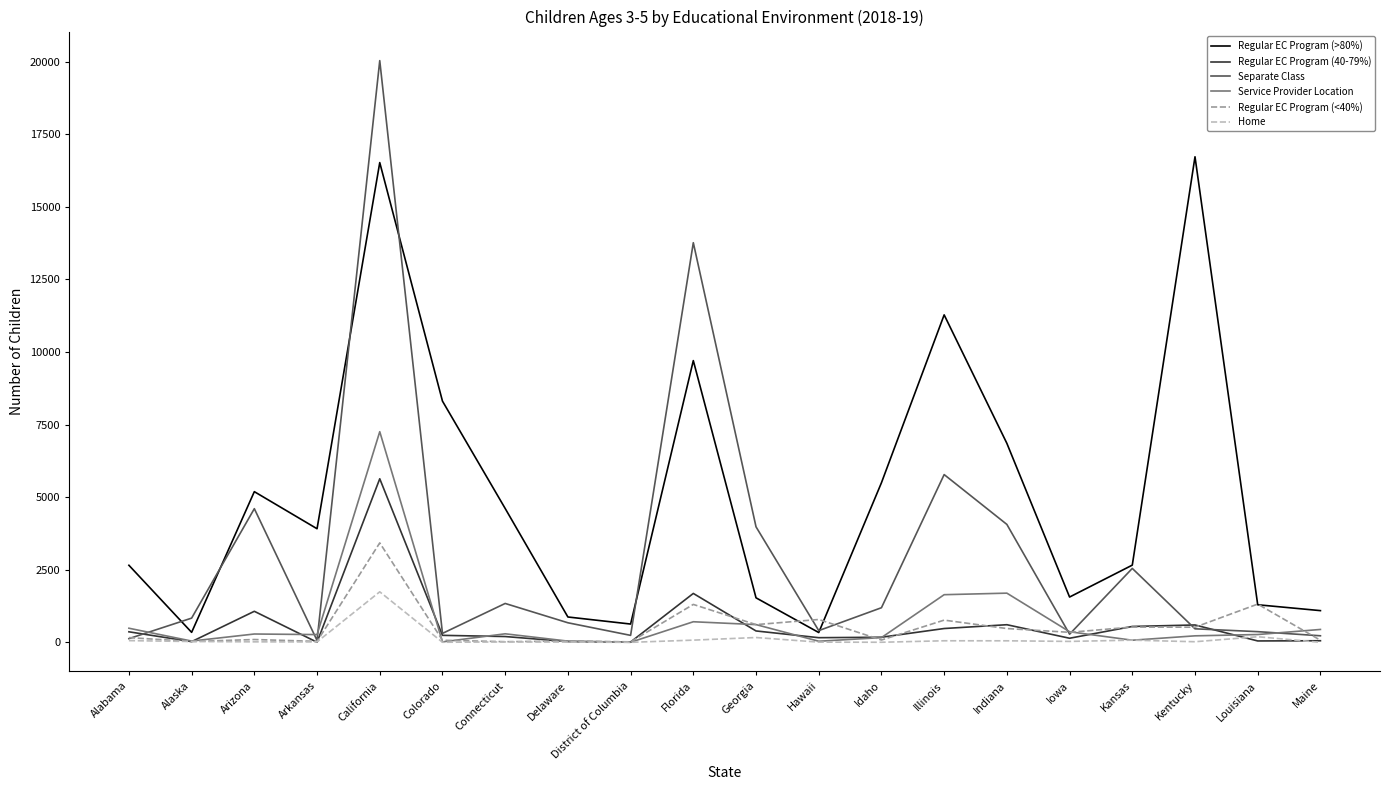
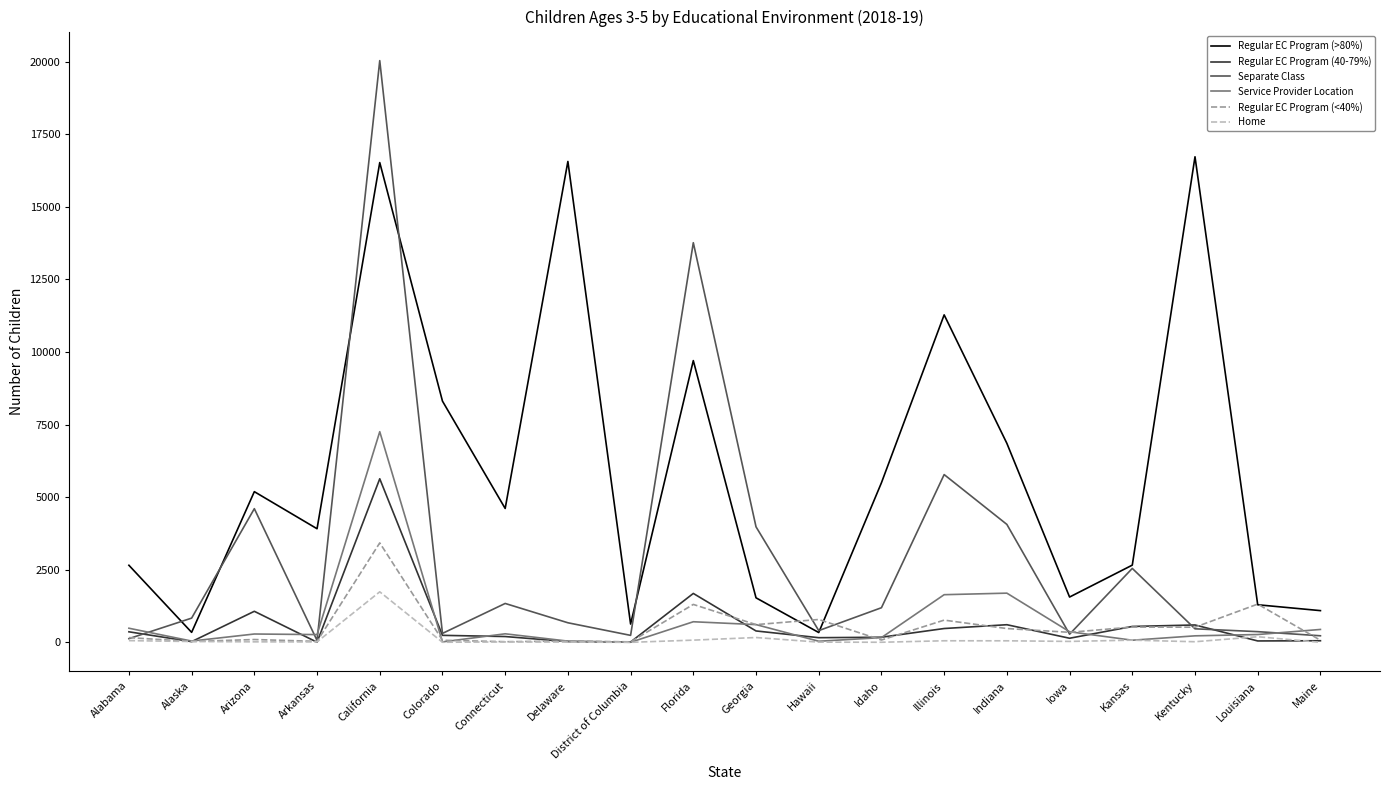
Regular EC Program (>80%), Delaware: 900 -> 16600
